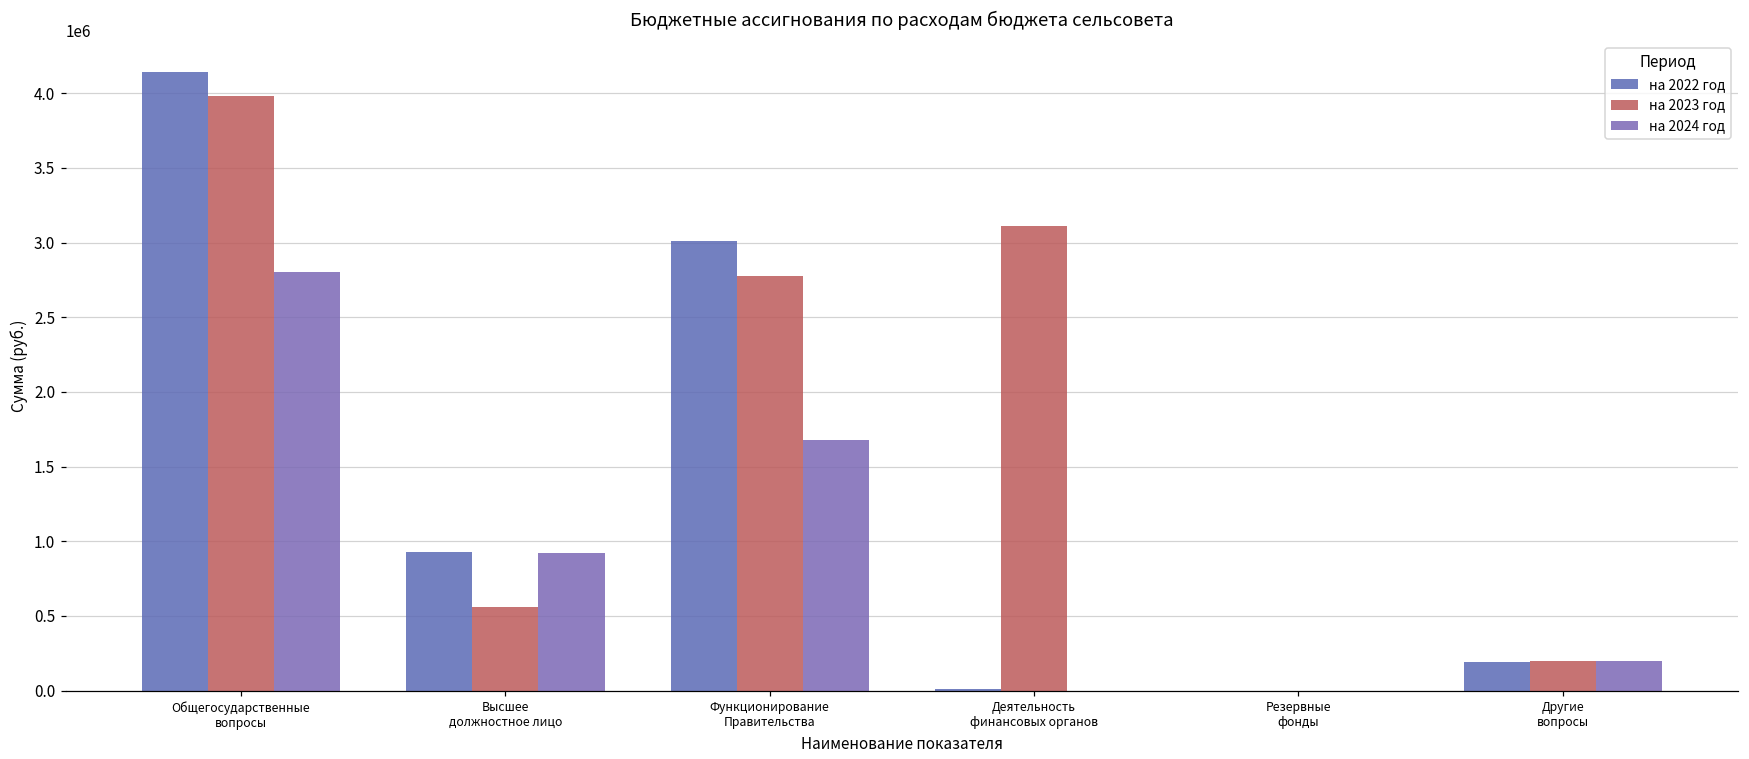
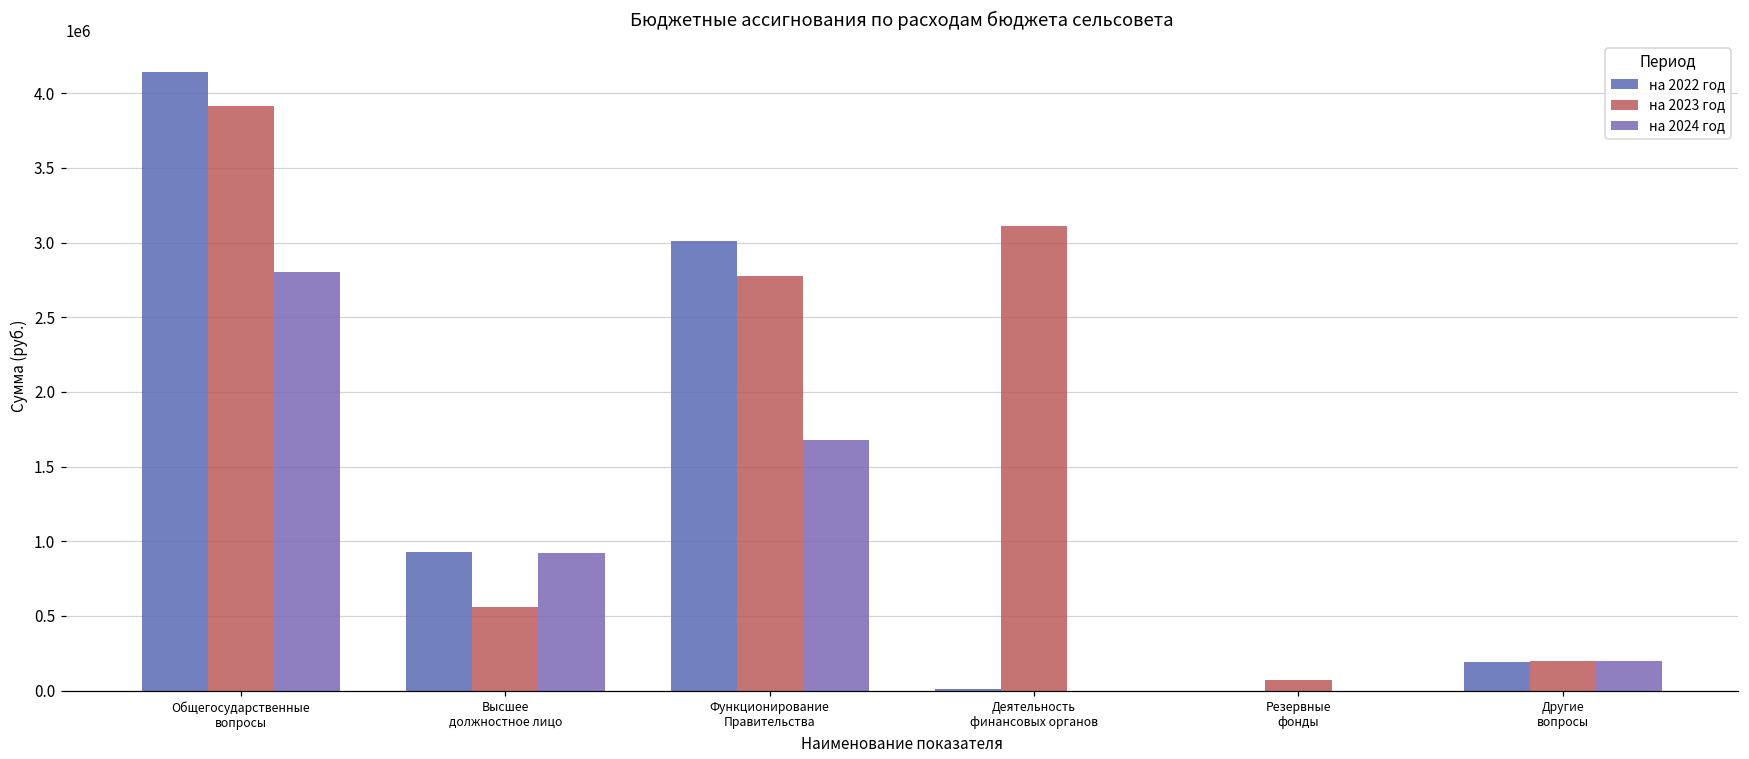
на 2023 год, Общегосударственные вопросы: 3980000 -> 3910000
на 2023 год, Резервные фонды: 0 -> 70000
